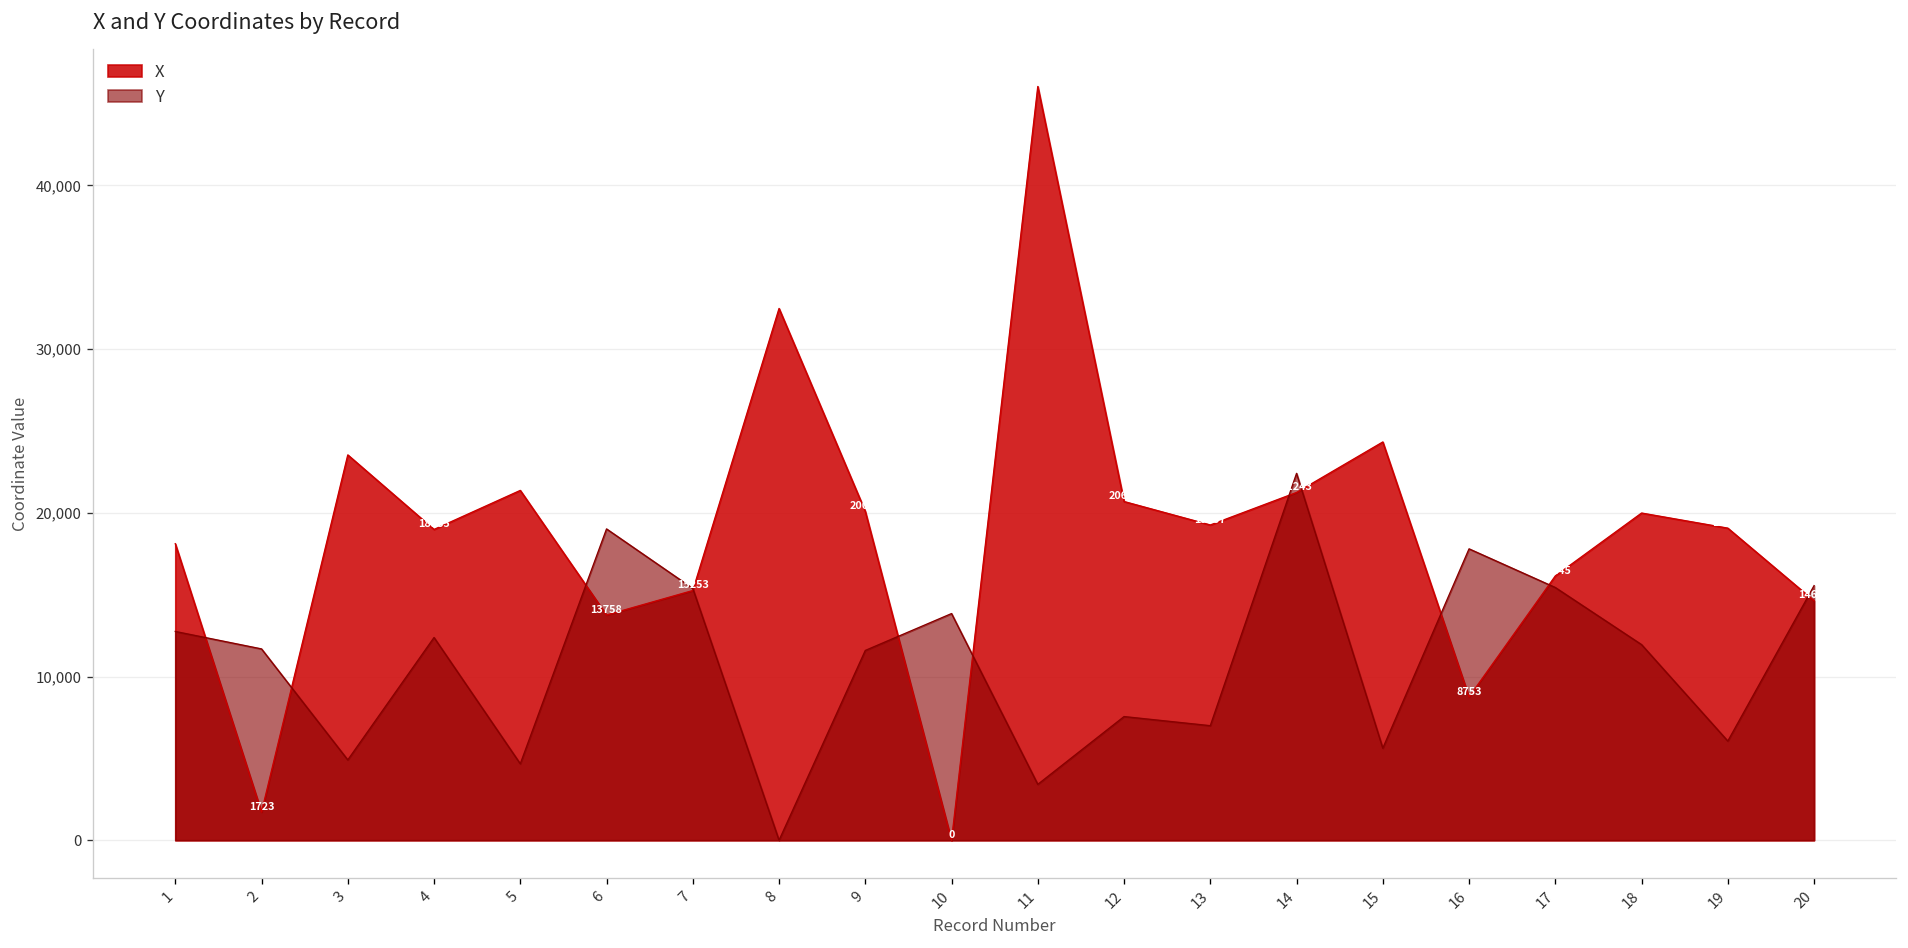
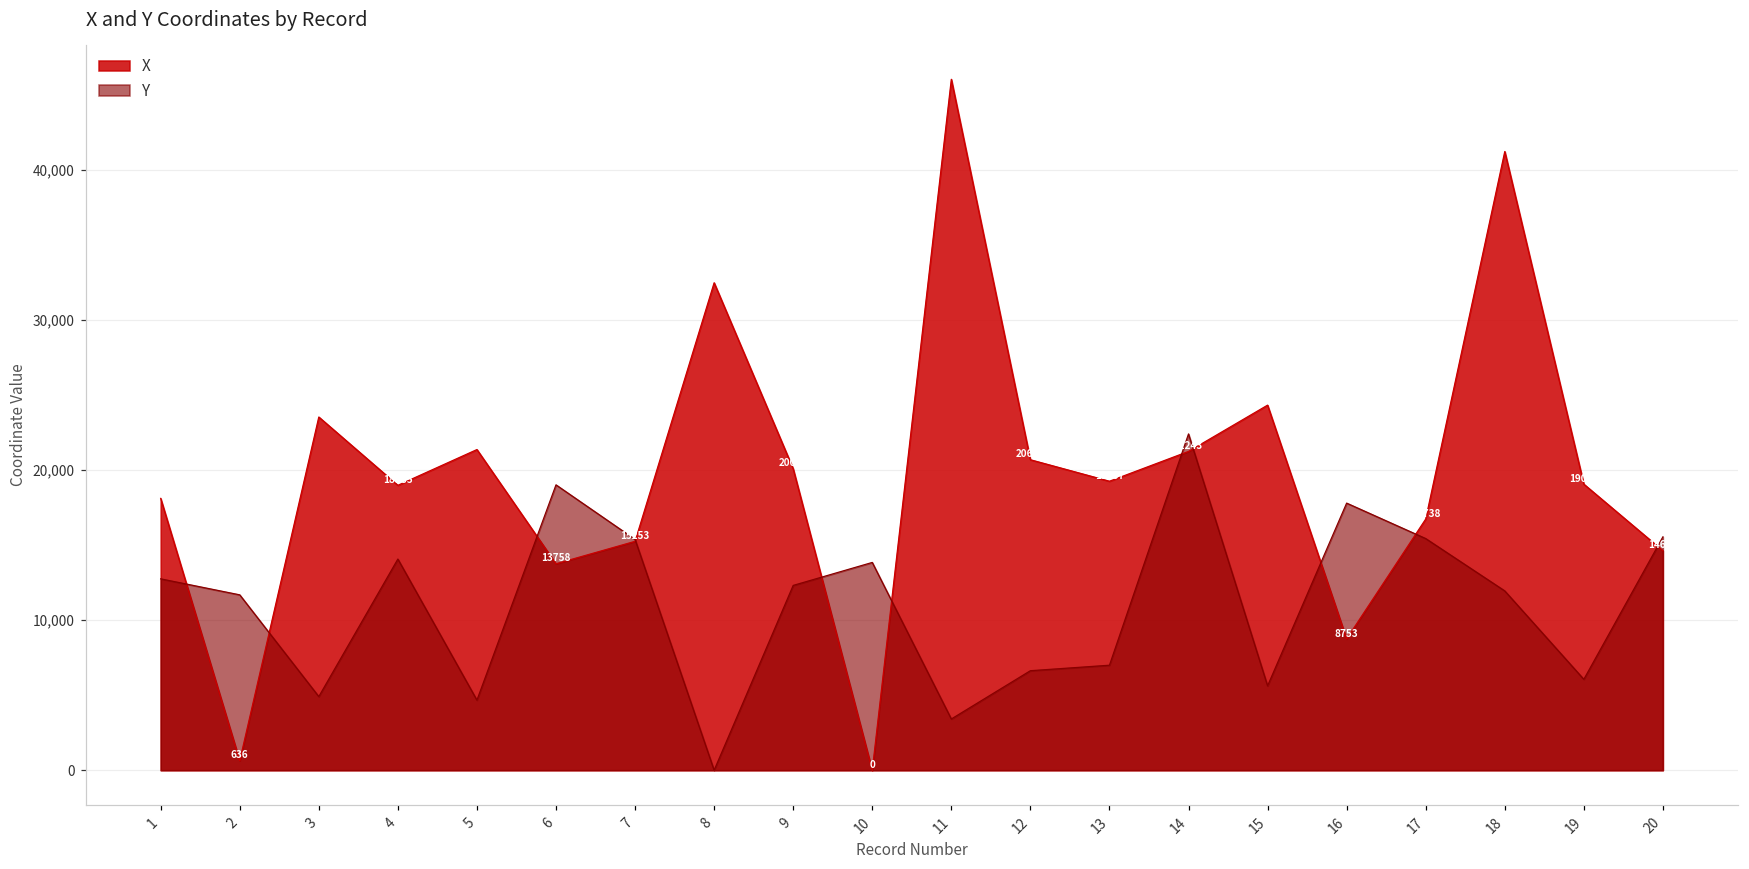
X, 2: 1723 -> 636
Y, 4: 12,400 -> 14,100
Y, 9: 11,600 -> 12,300
Y, 12: 7,600 -> 6,600
X, 17: 16,100 -> 16,700
X, 18: 20,000 -> 41,200
